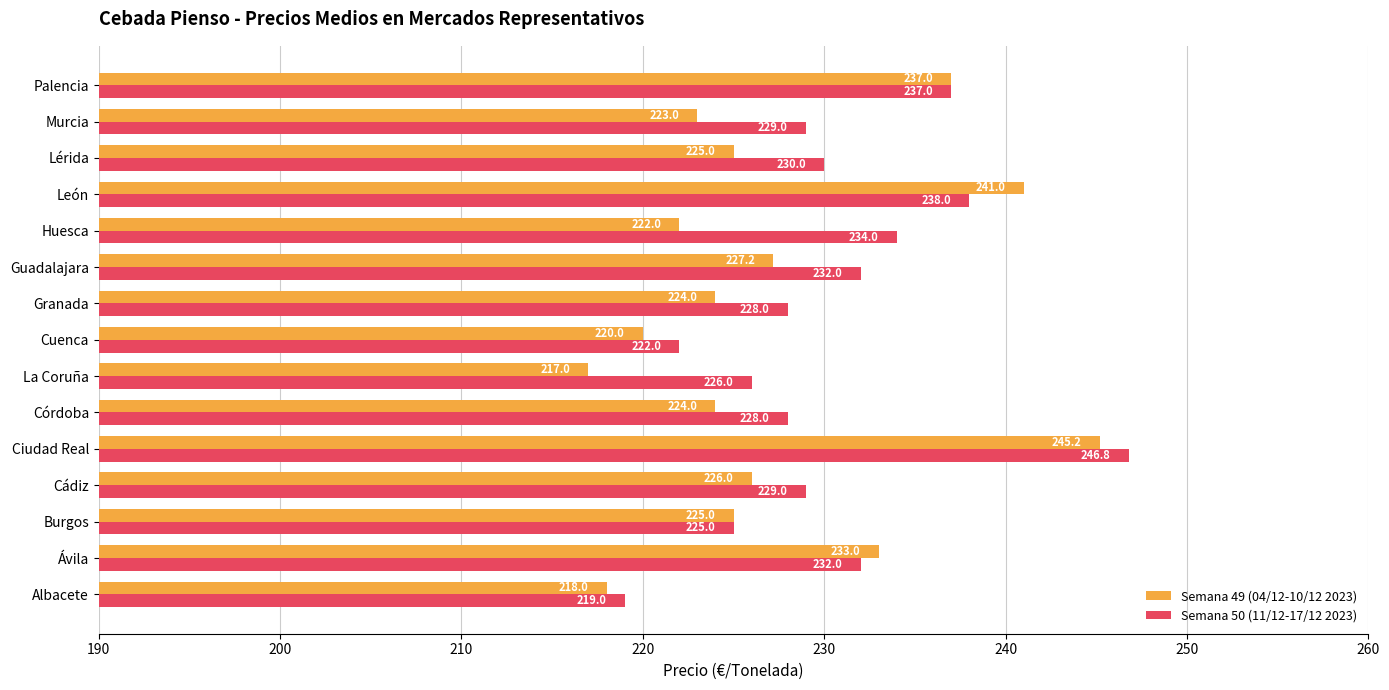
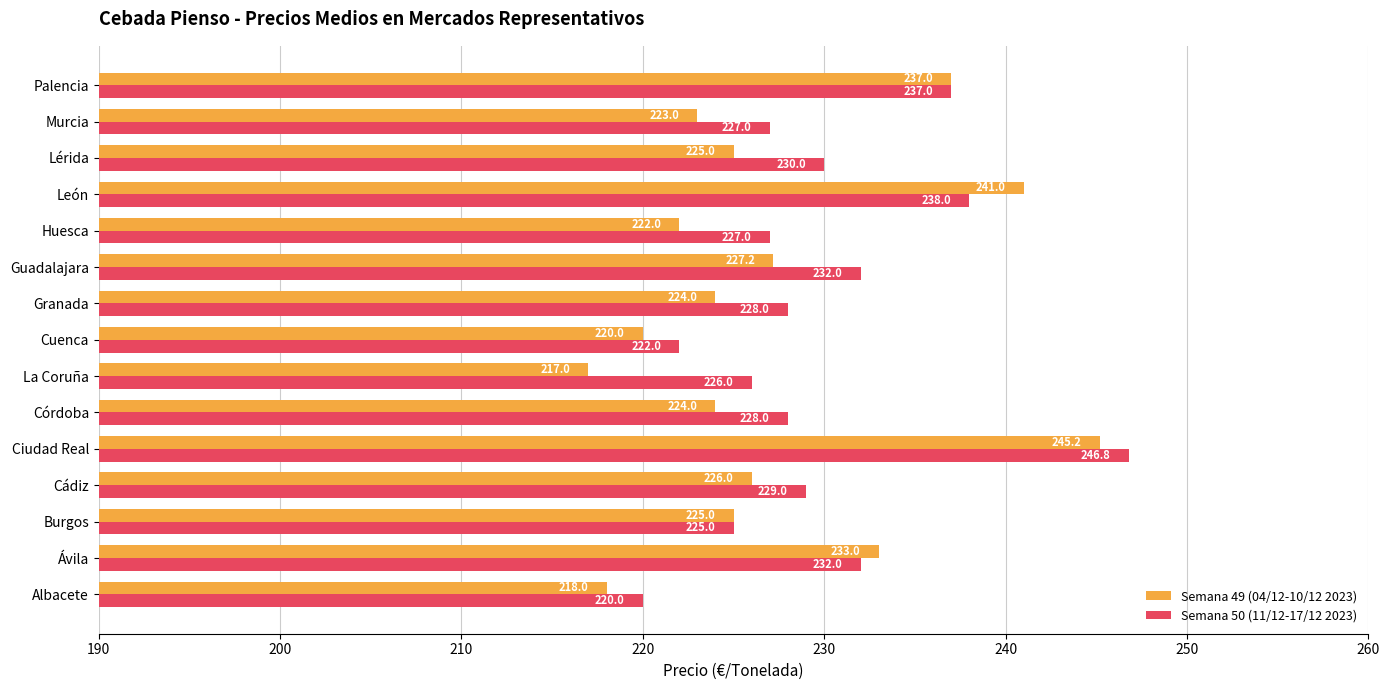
Semana 50 (11/12-17/12 2023), Murcia: 229.0 -> 227.0
Semana 50 (11/12-17/12 2023), Huesca: 234.0 -> 227.0
Semana 50 (11/12-17/12 2023), Albacete: 219.0 -> 220.0
